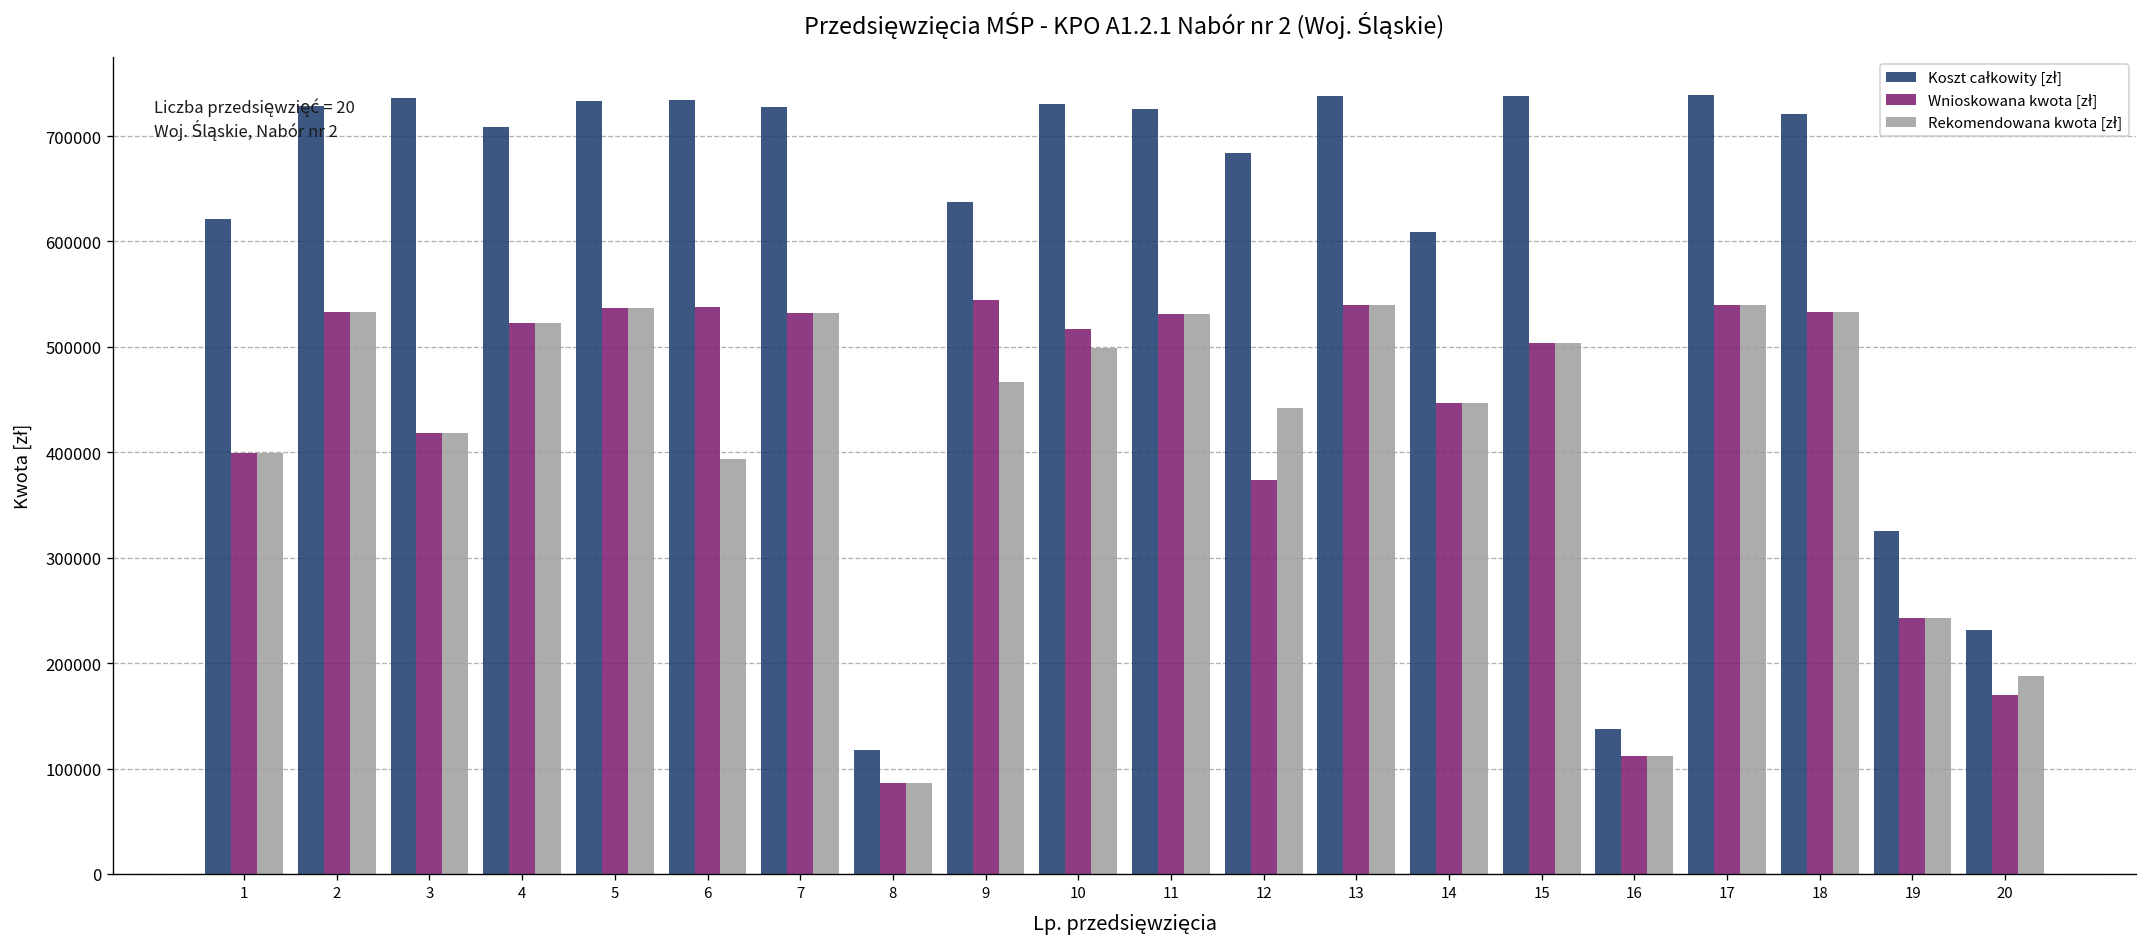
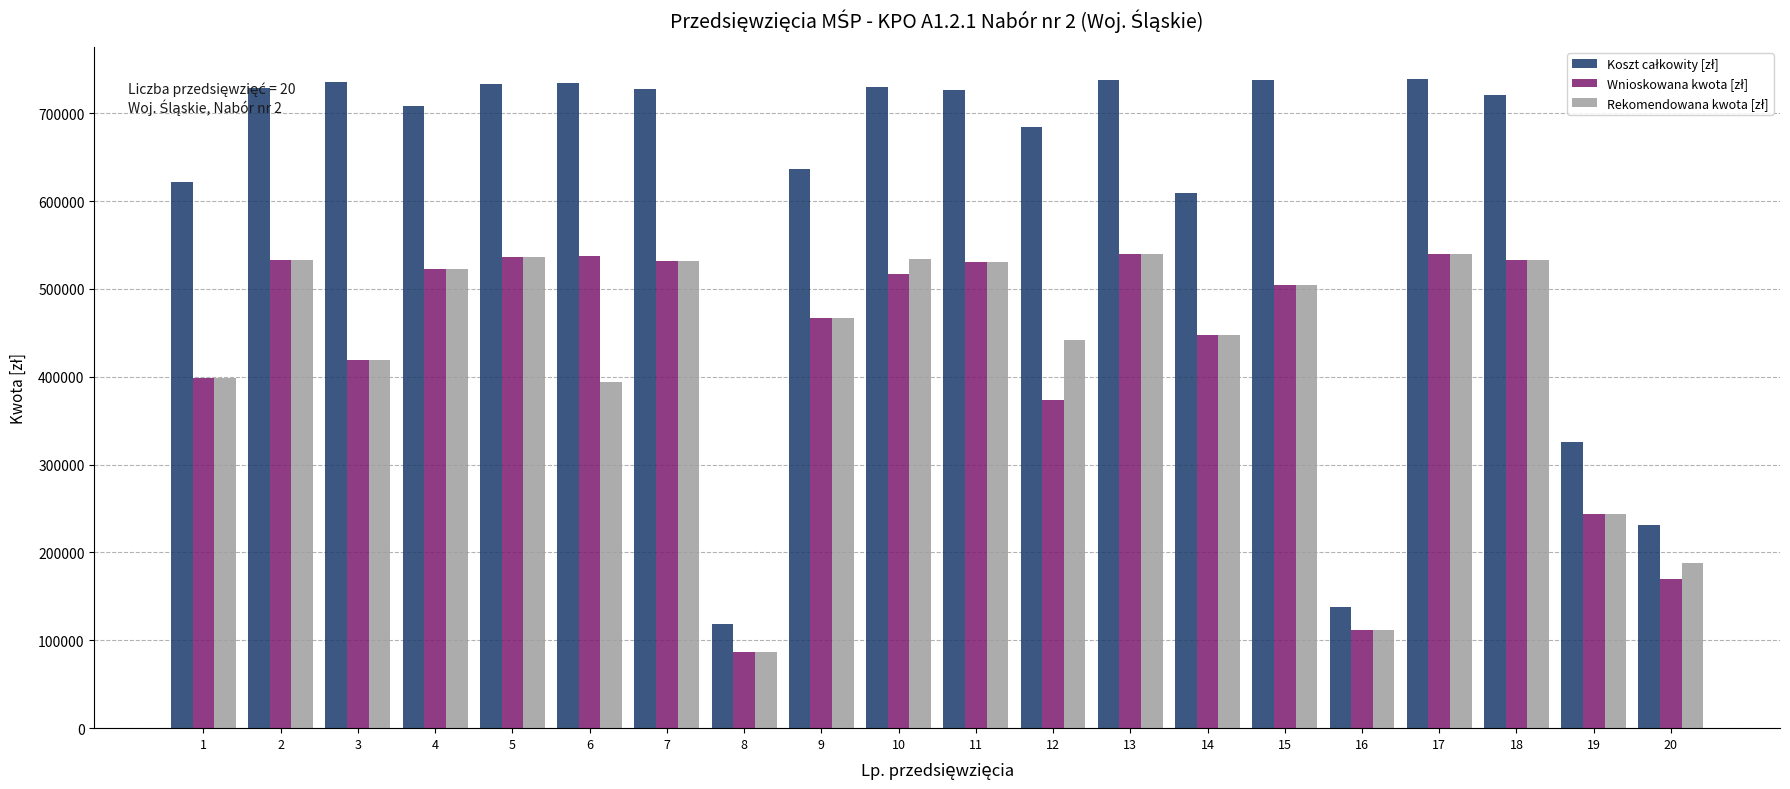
Wnioskowana kwota [zł], 9: 540000 -> 470000
Rekomendowana kwota [zł], 10: 500000 -> 530000
